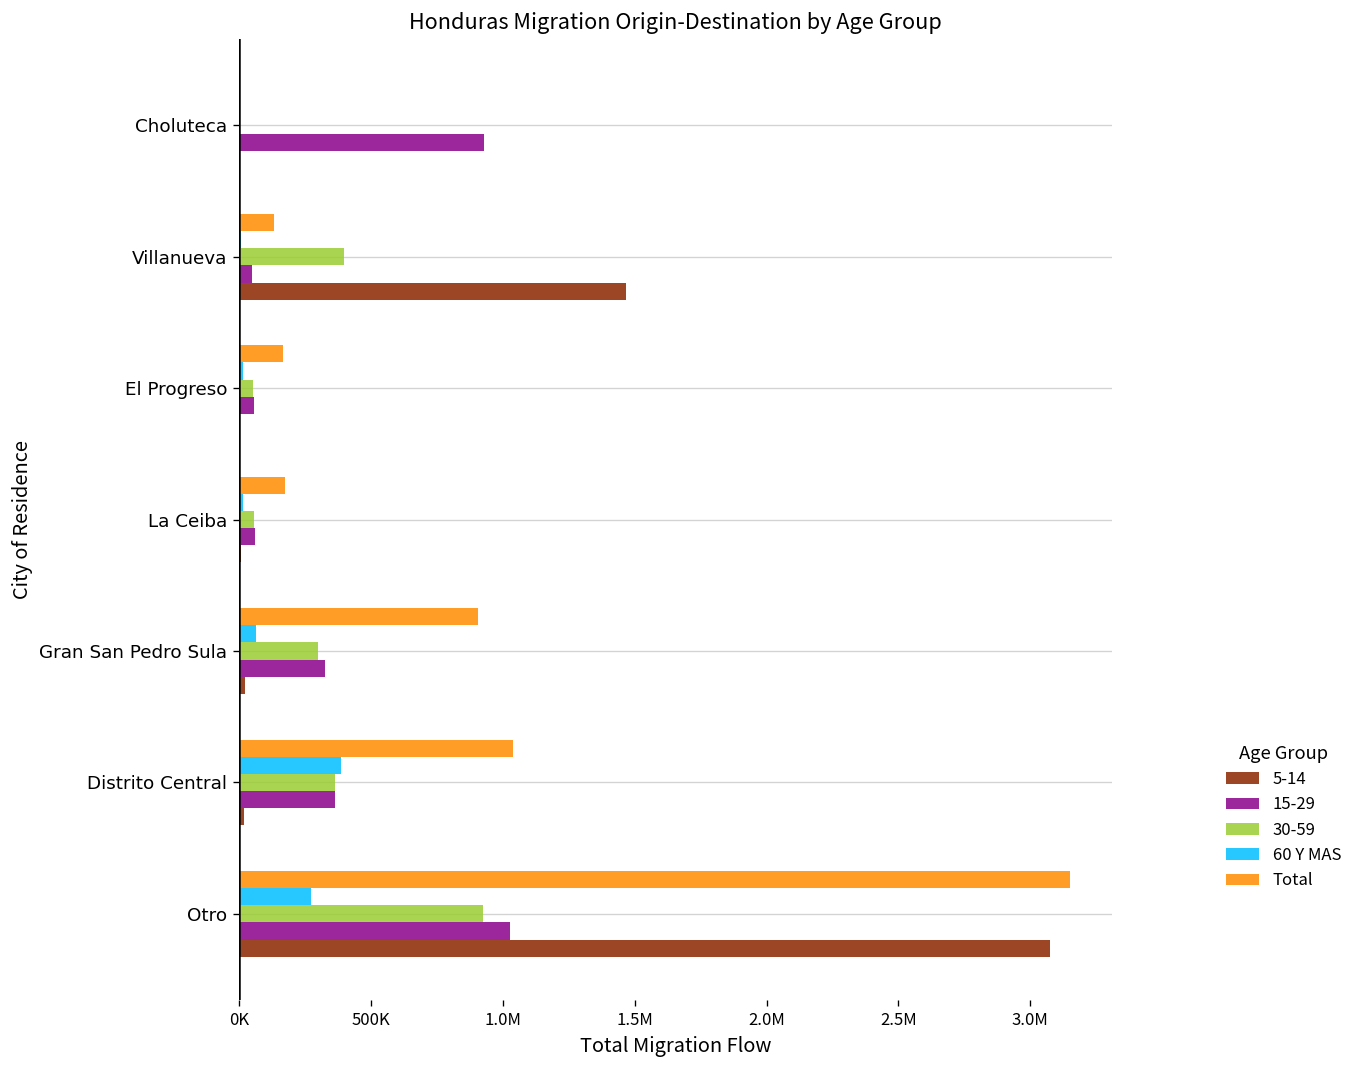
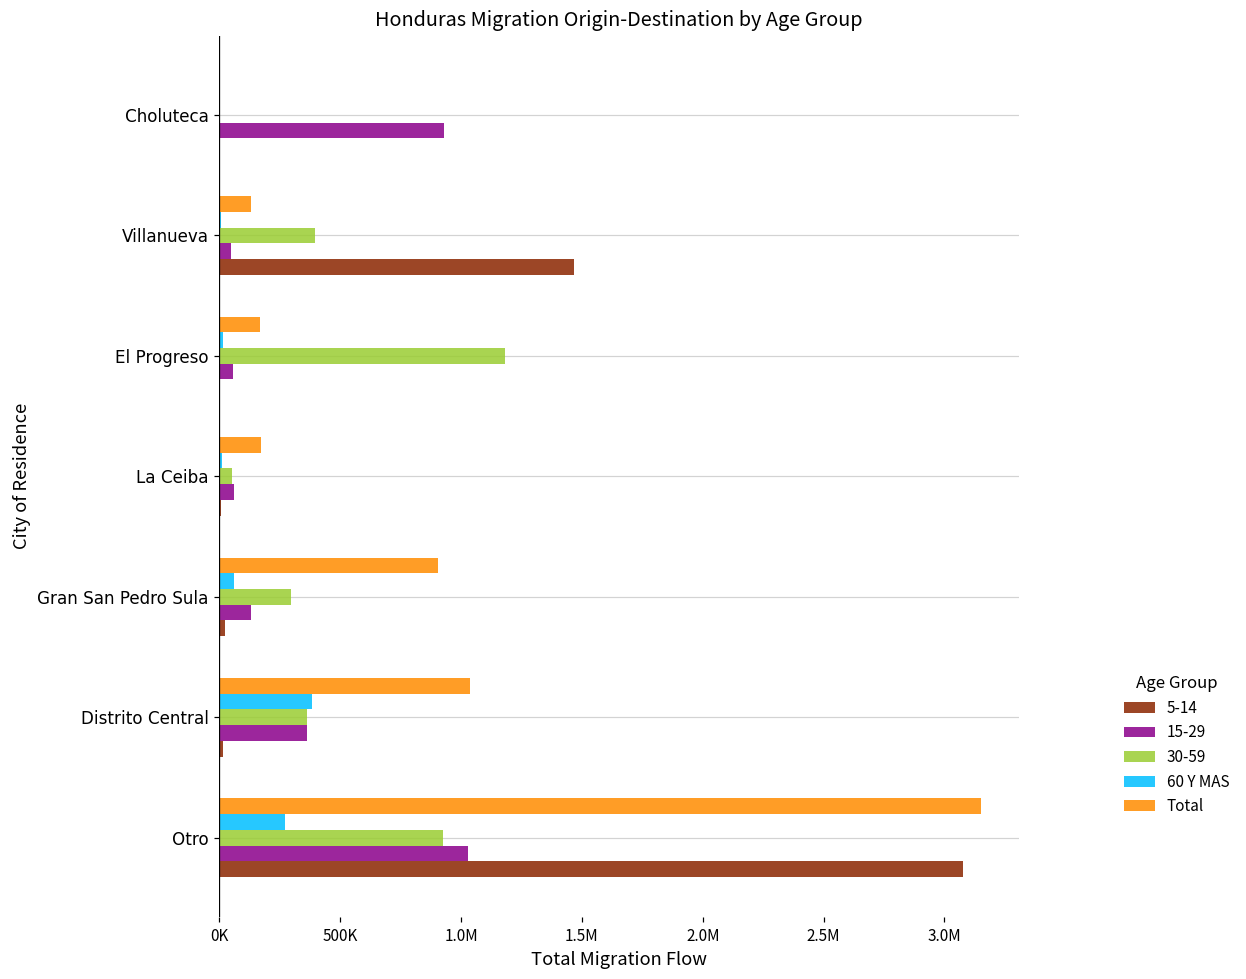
30-59, El Progreso: 50000 -> 1180000
15-29, Gran San Pedro Sula: 330000 -> 130000
